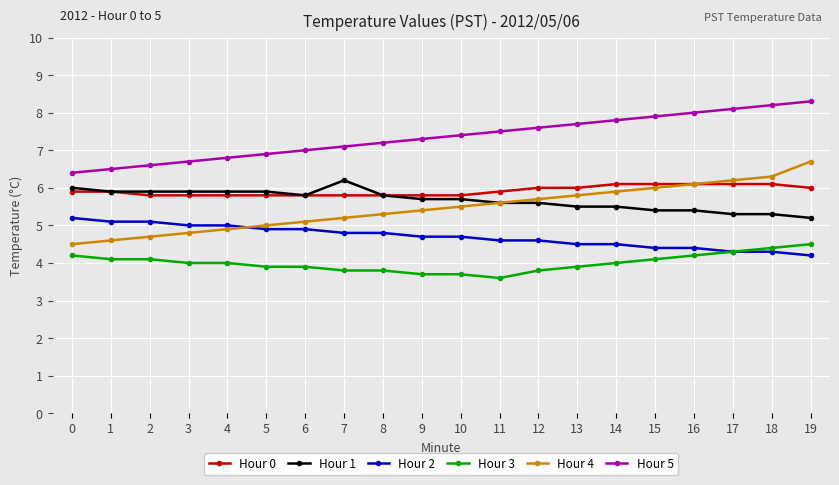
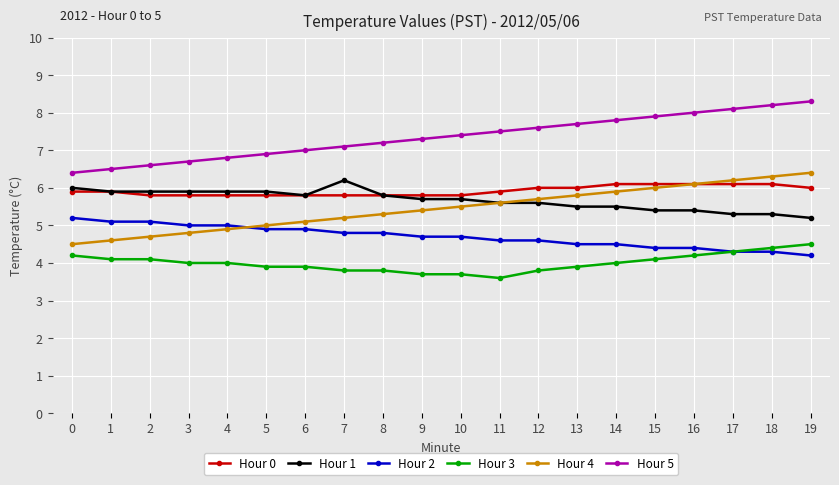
Hour 4, 19: 6.7 -> 6.4
